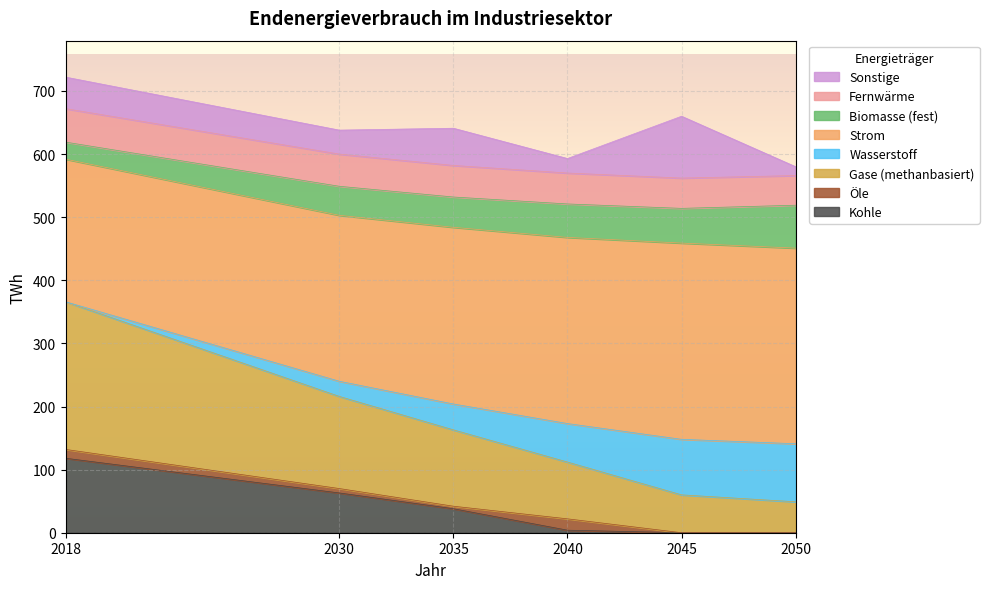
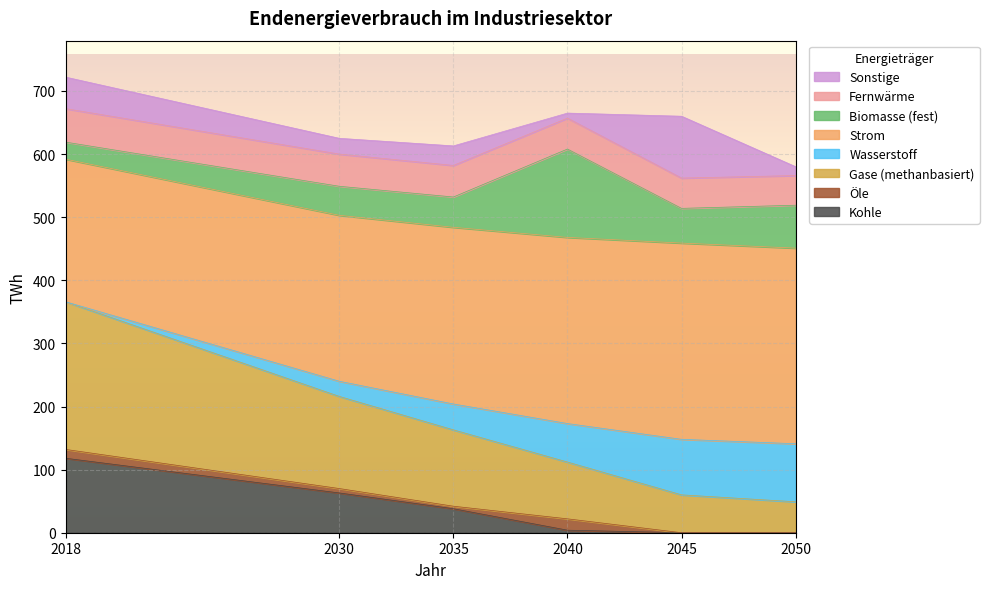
Sonstige, 2030: 40 -> 30
Sonstige, 2035: 60 -> 30
Biomasse (fest), 2040: 50 -> 140
Sonstige, 2040: 20 -> 10
